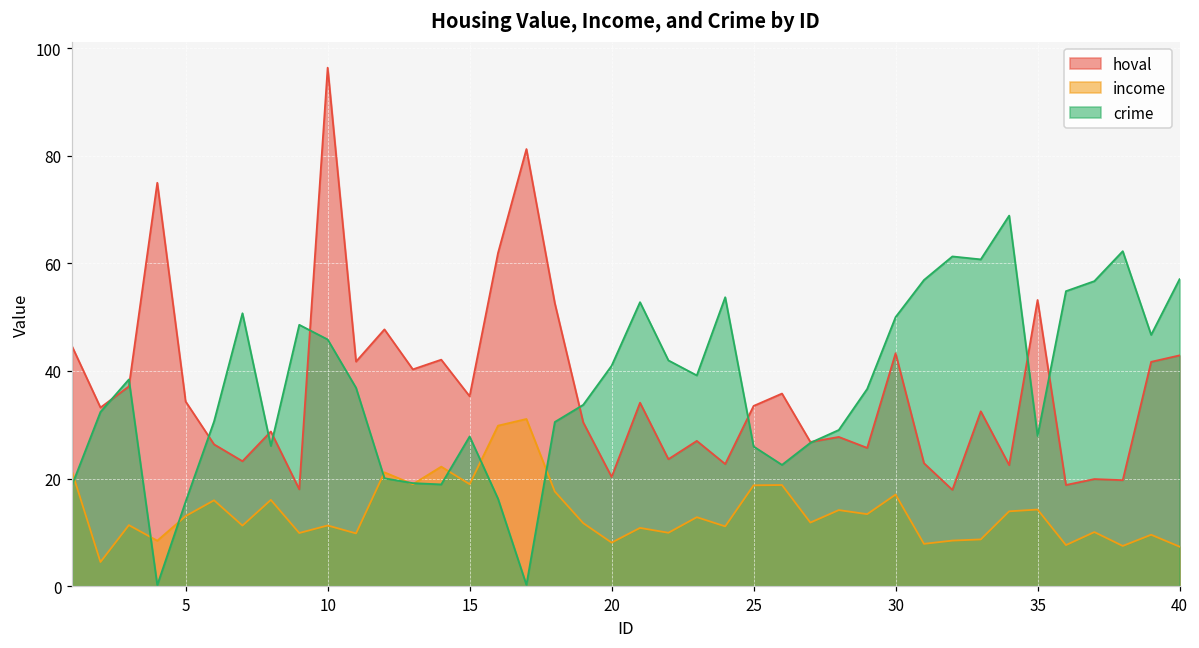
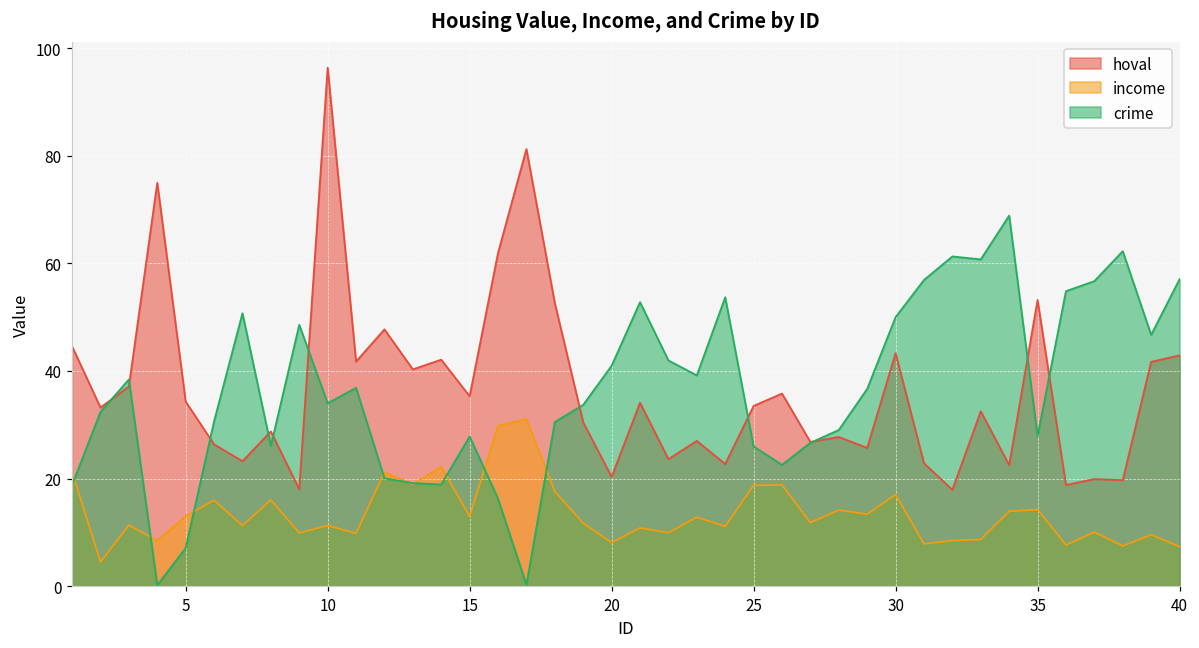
crime, 5: 16 -> 7
crime, 10: 46 -> 34
income, 15: 19 -> 13
